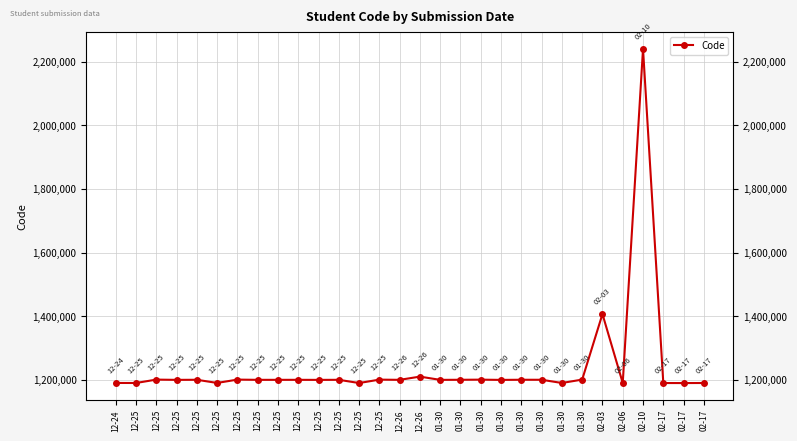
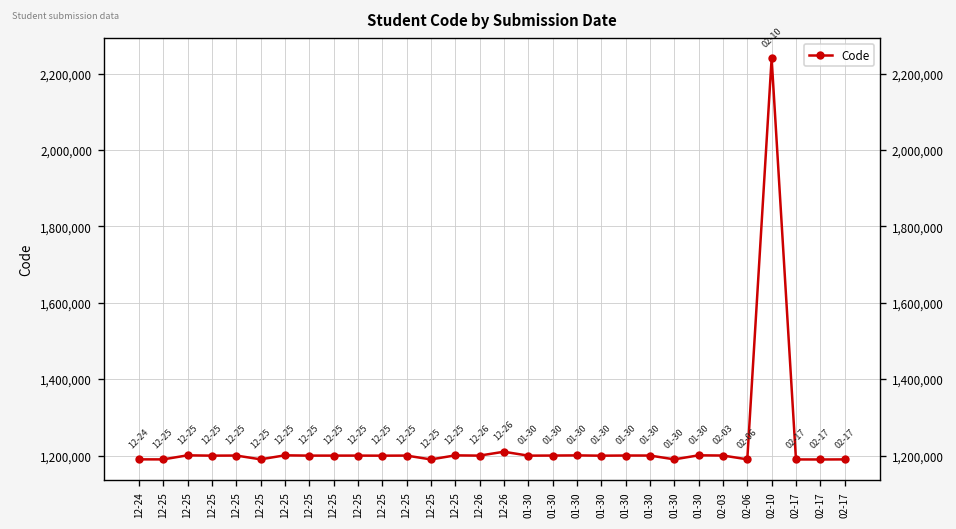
02-03: 1,410,000 -> 1,200,000
